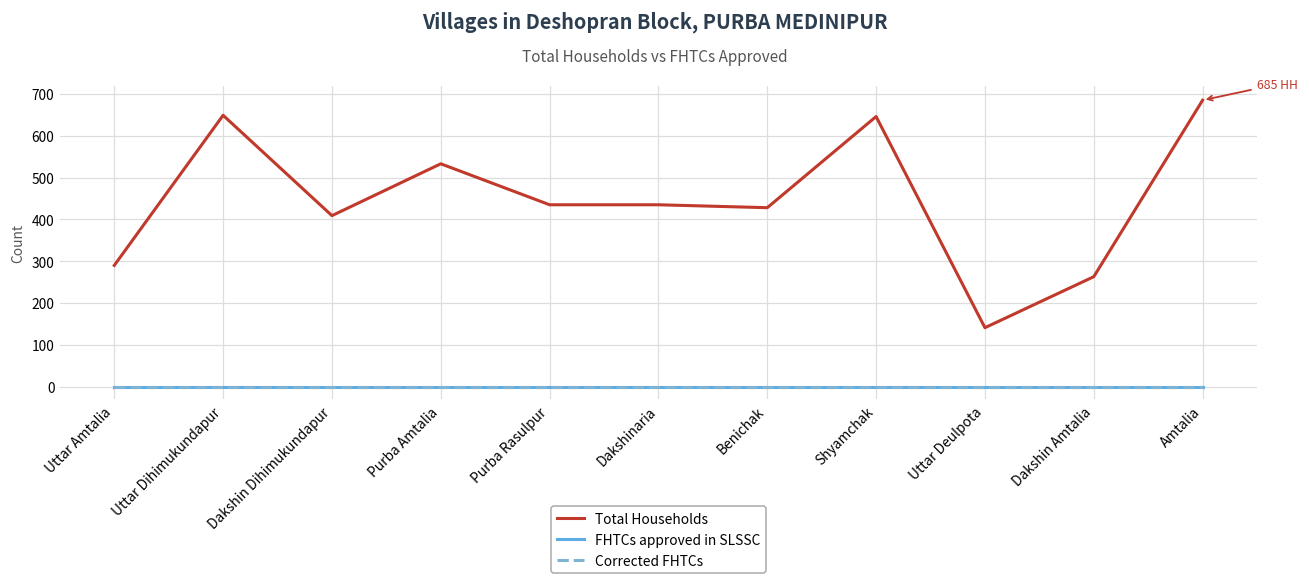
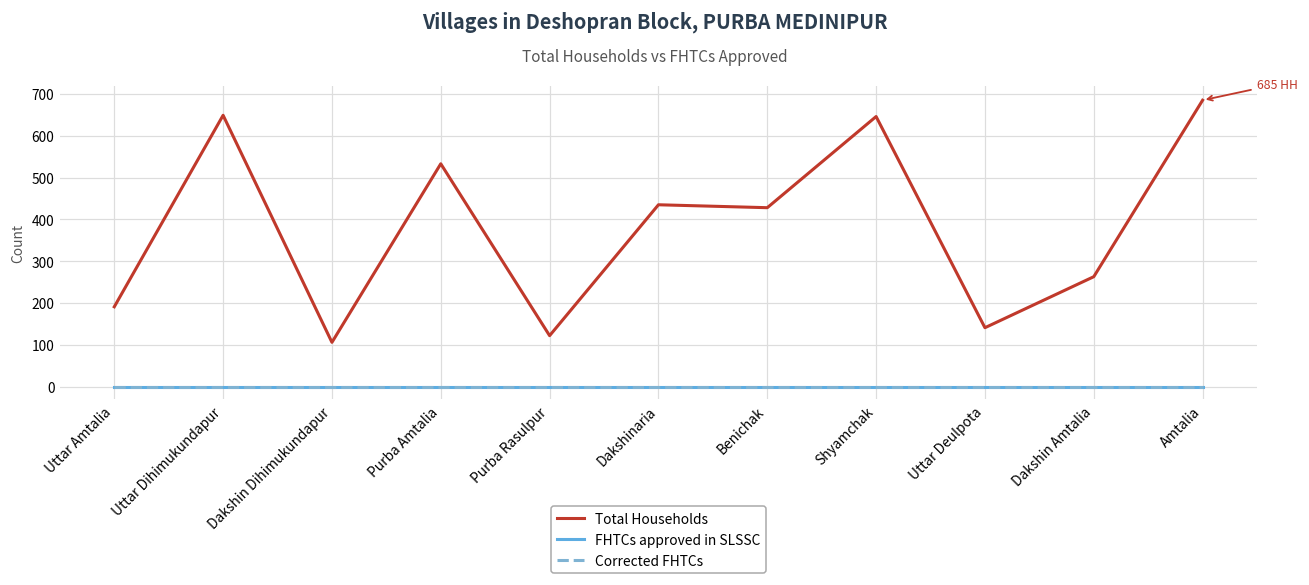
Total Households, Uttar Amtalia: 290 -> 190
Total Households, Dakshin Dihimukundapur: 410 -> 110
Total Households, Purba Rasulpur: 440 -> 120
